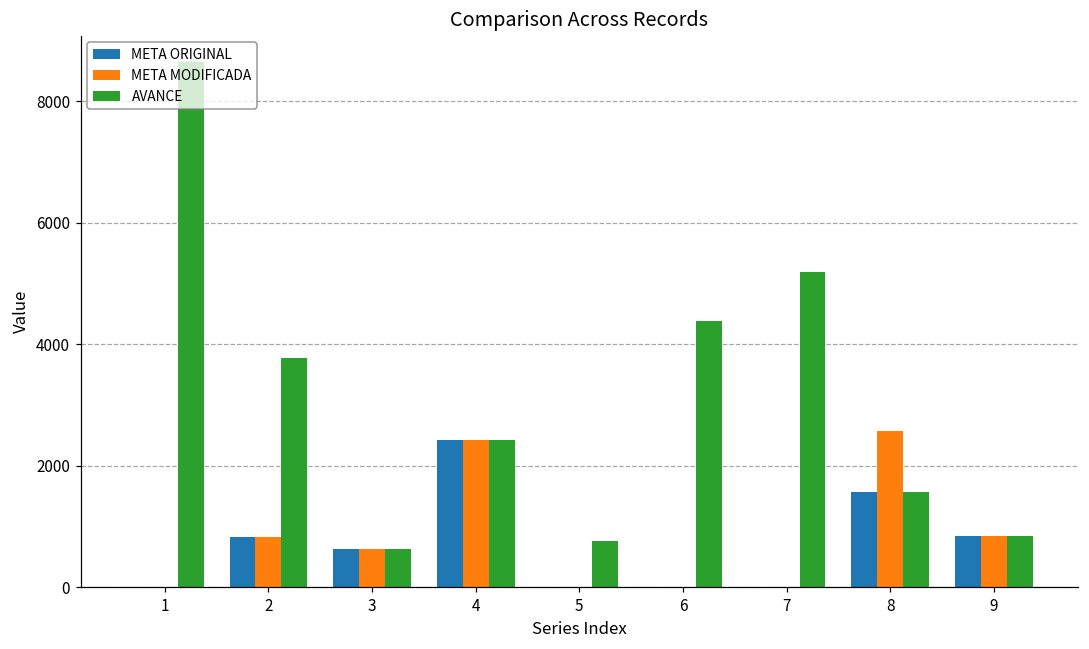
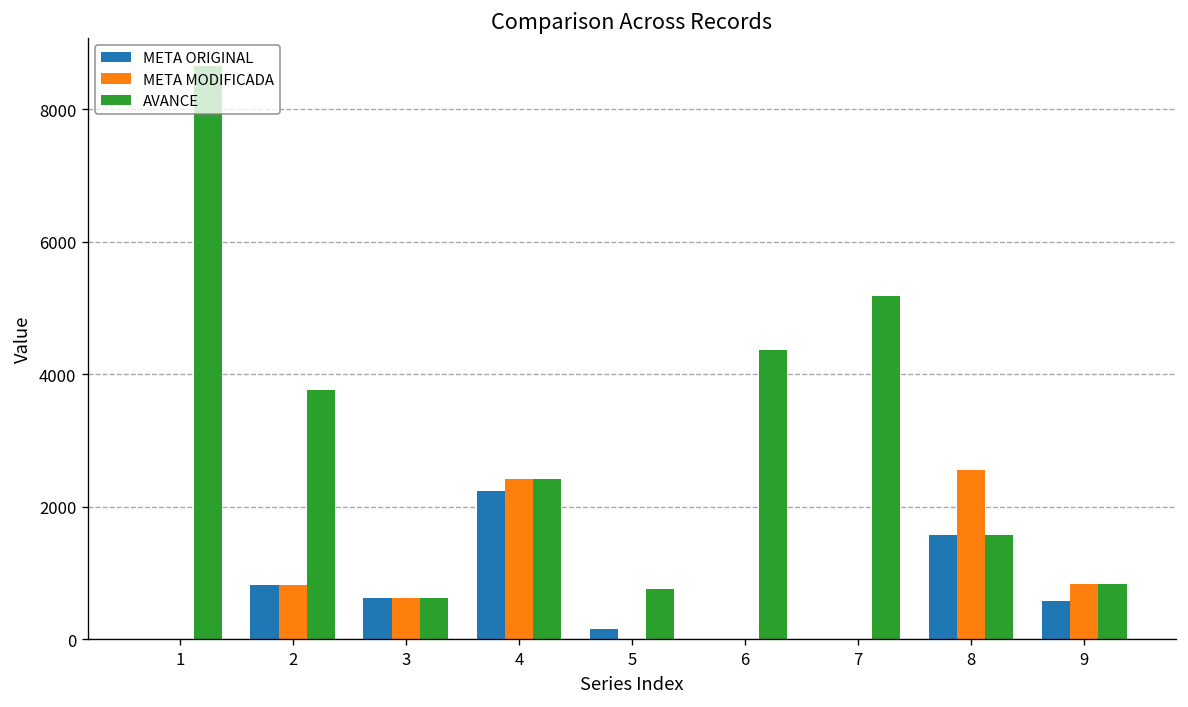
META ORIGINAL, 4: 2400 -> 2200
META ORIGINAL, 5: 0 -> 200
META ORIGINAL, 9: 800 -> 600
